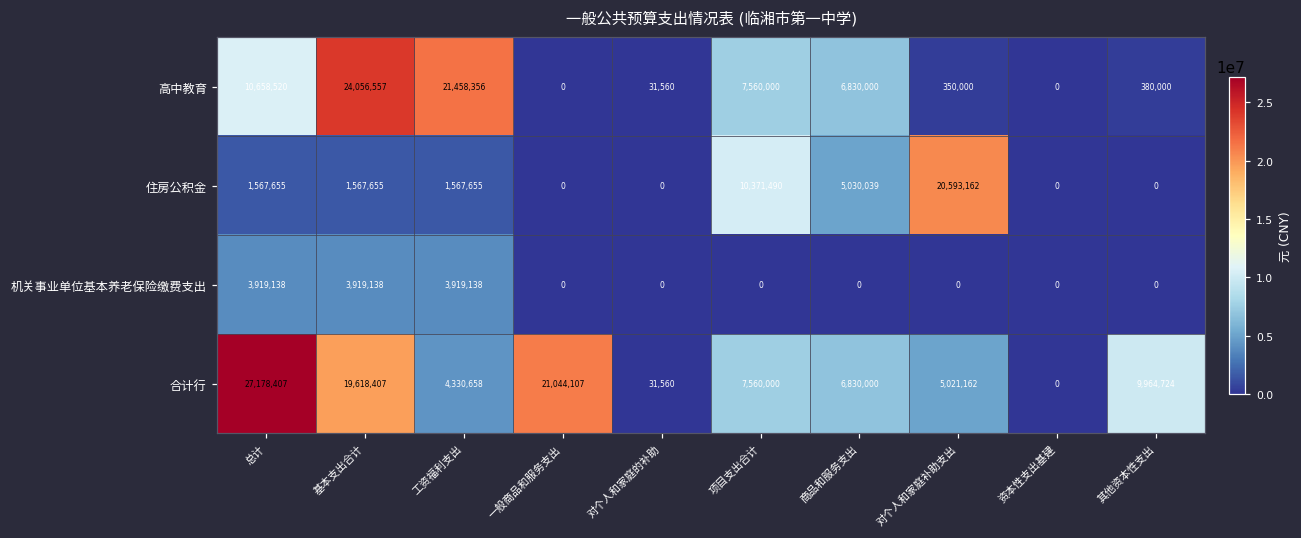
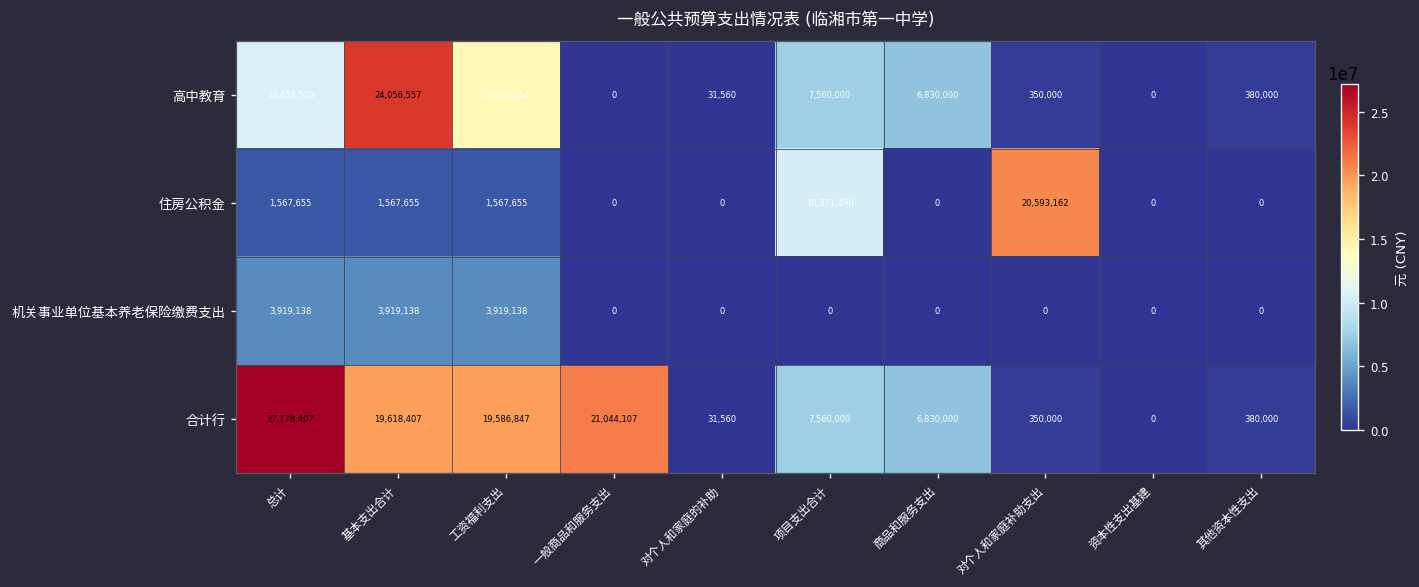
高中教育, 工资福利支出: 21,458,356 -> 14,100,054
住房公积金, 商品和服务支出: 5,030,039 -> 0
合计行, 工资福利支出: 4,330,658 -> 19,586,847
合计行, 对个人和家庭补助支出: 5,021,162 -> 350,000
合计行, 其他资本性支出: 9,964,724 -> 380,000
